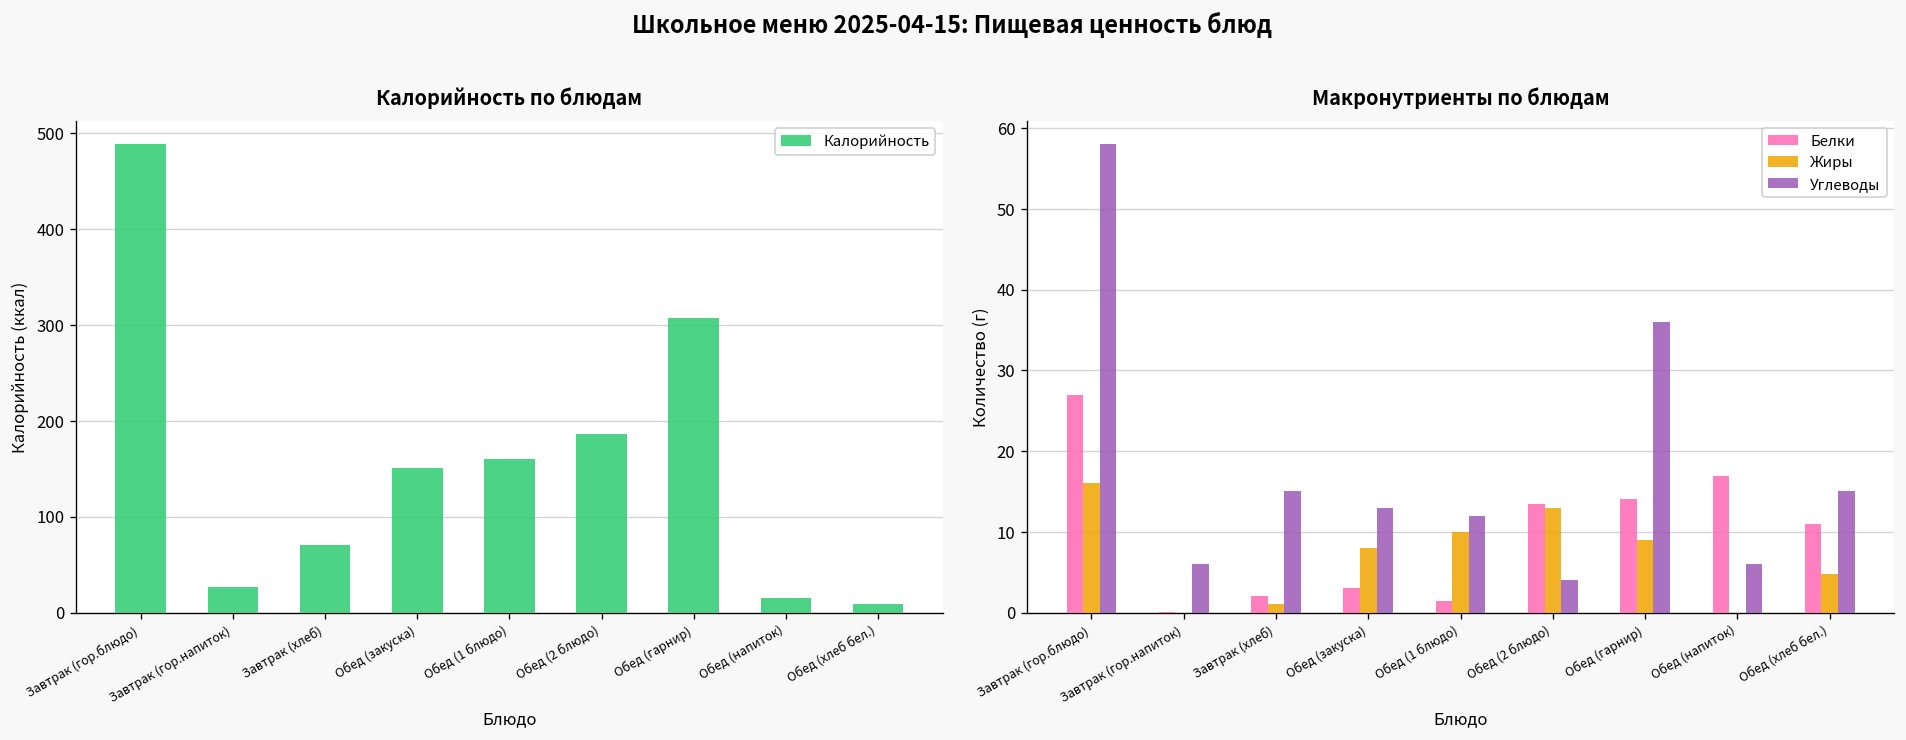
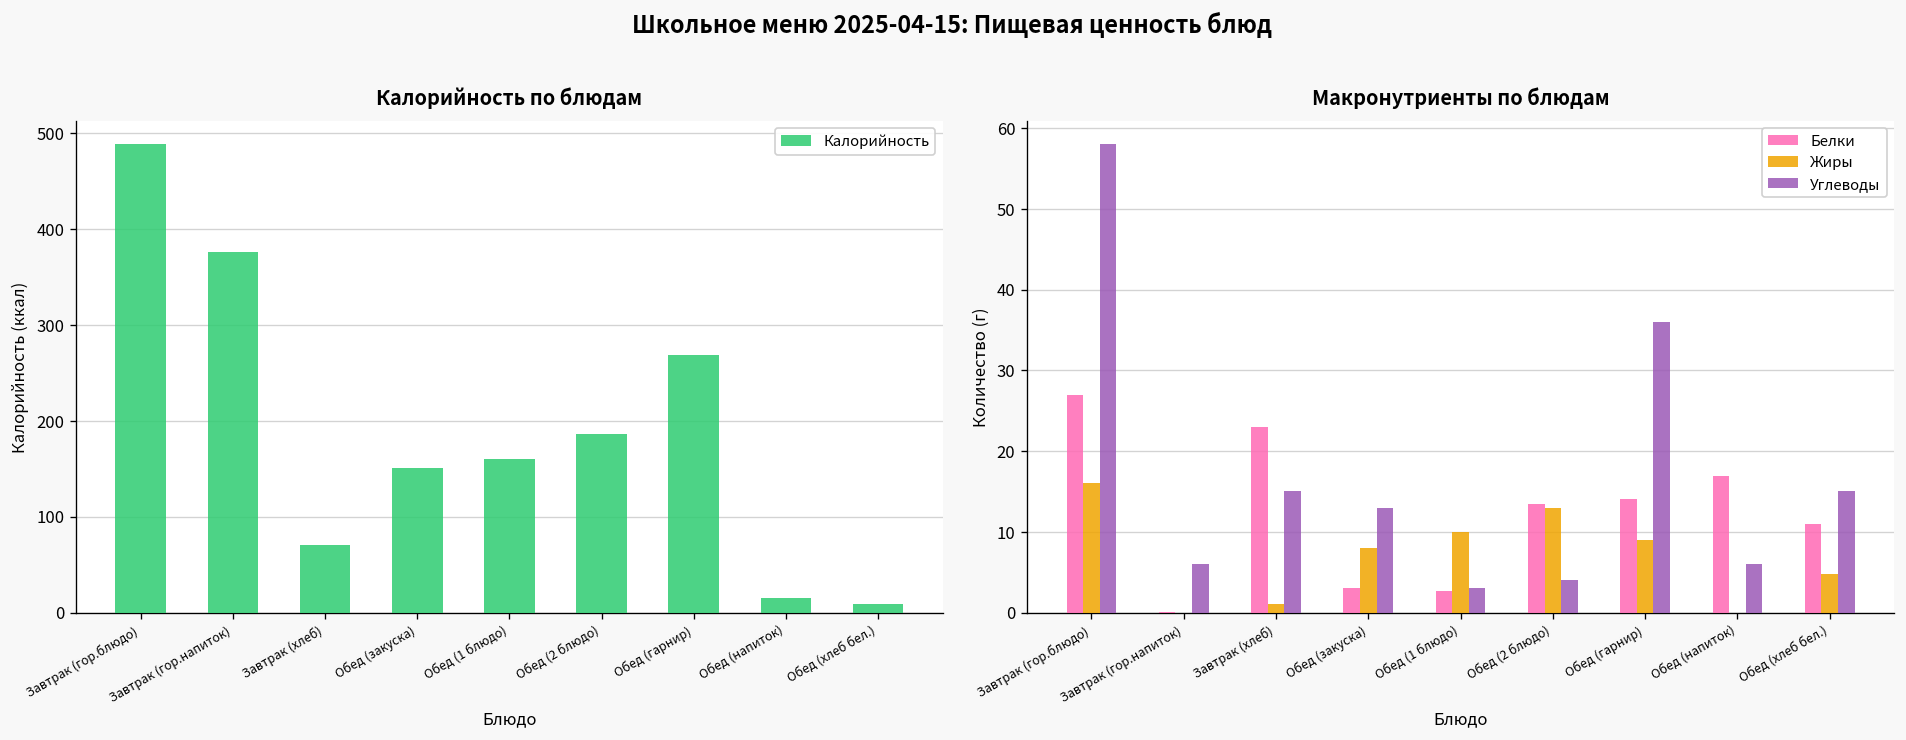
Калорийность по блюдам, Завтрак (гор.напиток): 30 -> 380
Калорийность по блюдам, Обед (гарнир): 310 -> 270
Макронутриенты по блюдам, Белки, Завтрак (хлеб): 2 -> 23
Макронутриенты по блюдам, Белки, Обед (1 блюдо): 1 -> 3
Макронутриенты по блюдам, Углеводы, Обед (1 блюдо): 12 -> 3
